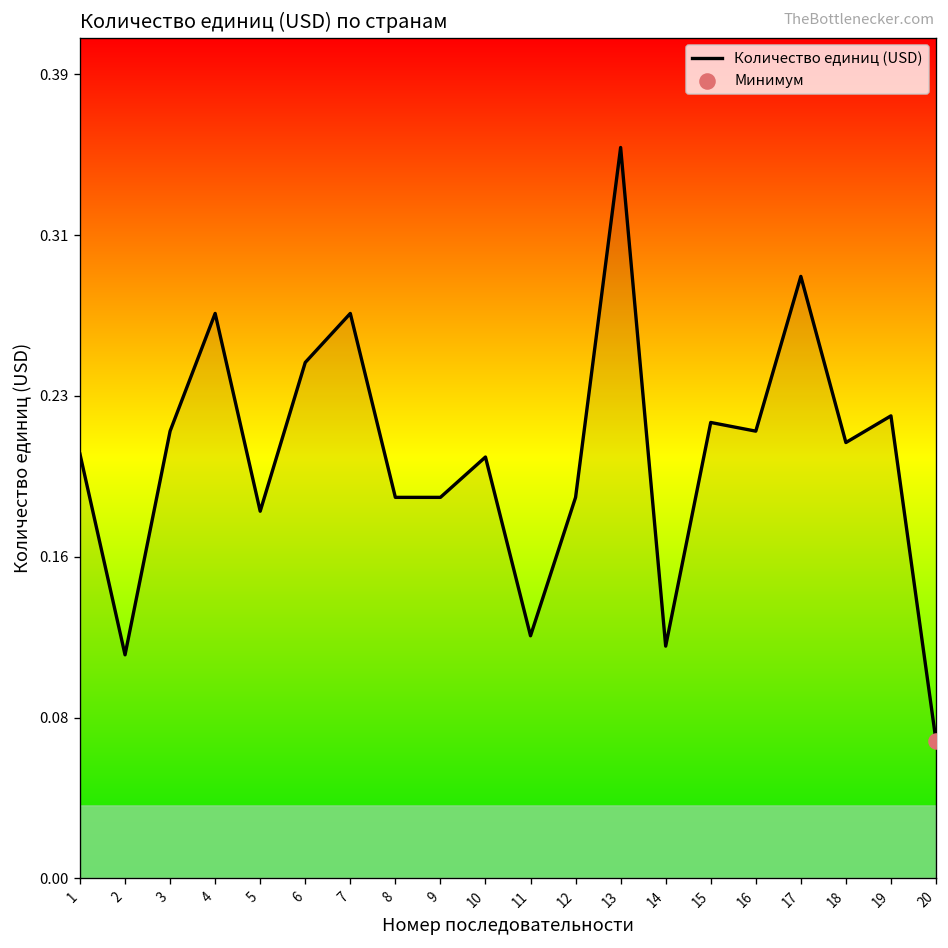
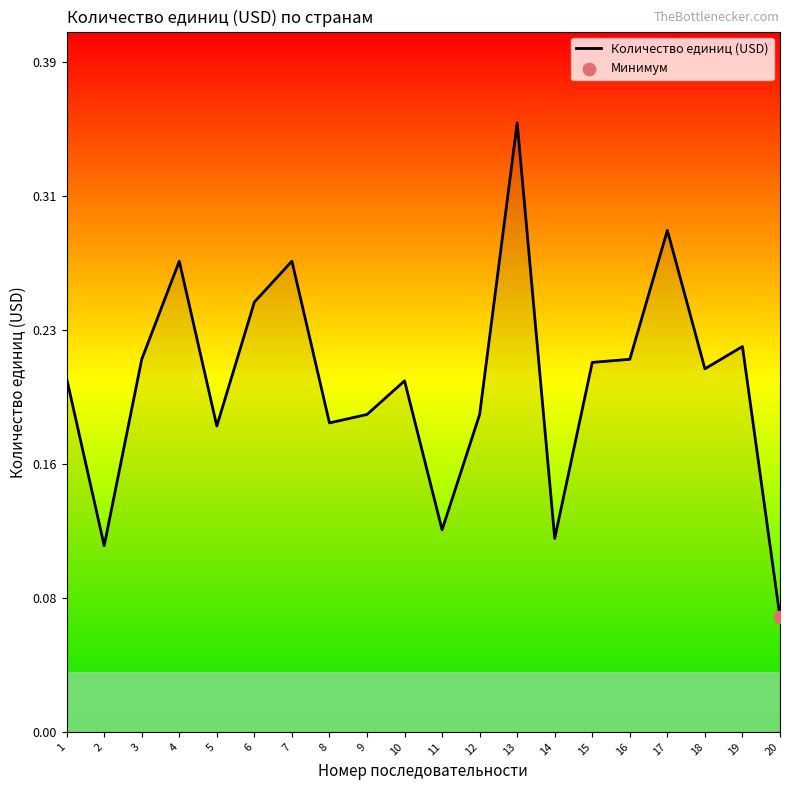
Количество единиц (USD), 8: 0.184 -> 0.179
Количество единиц (USD), 15: 0.220 -> 0.214
